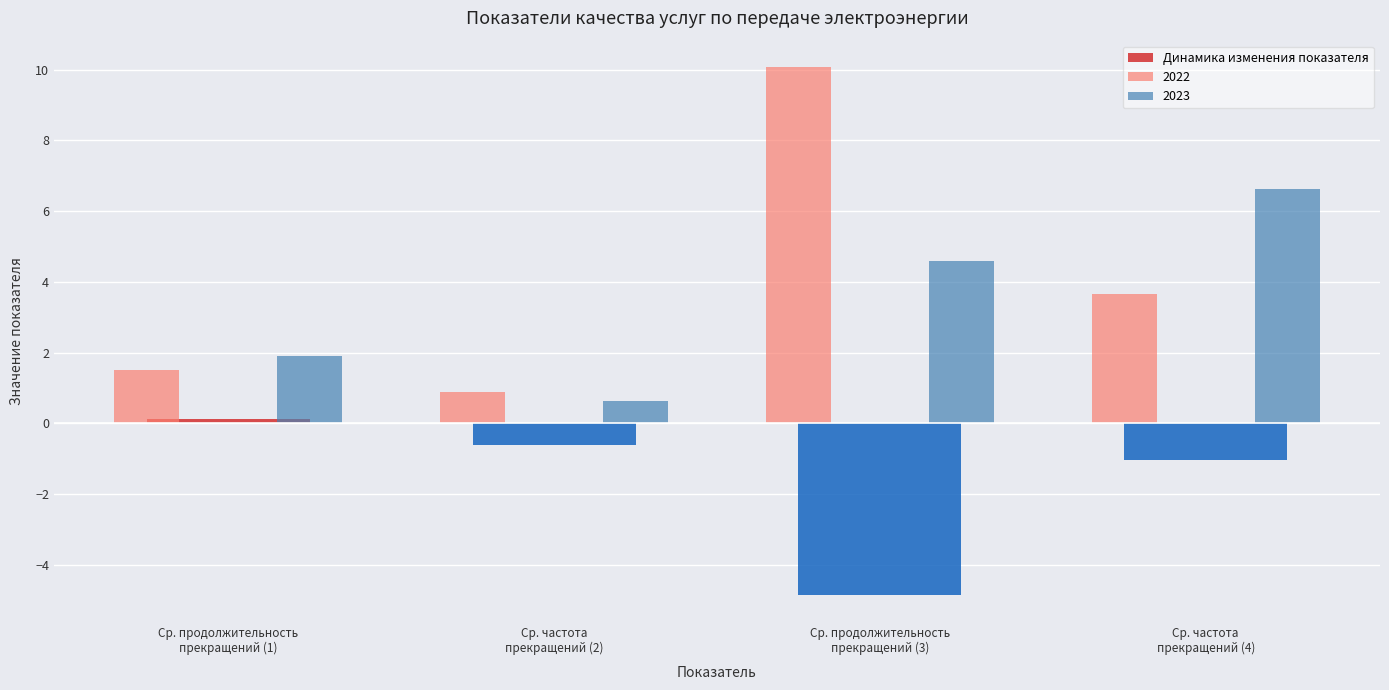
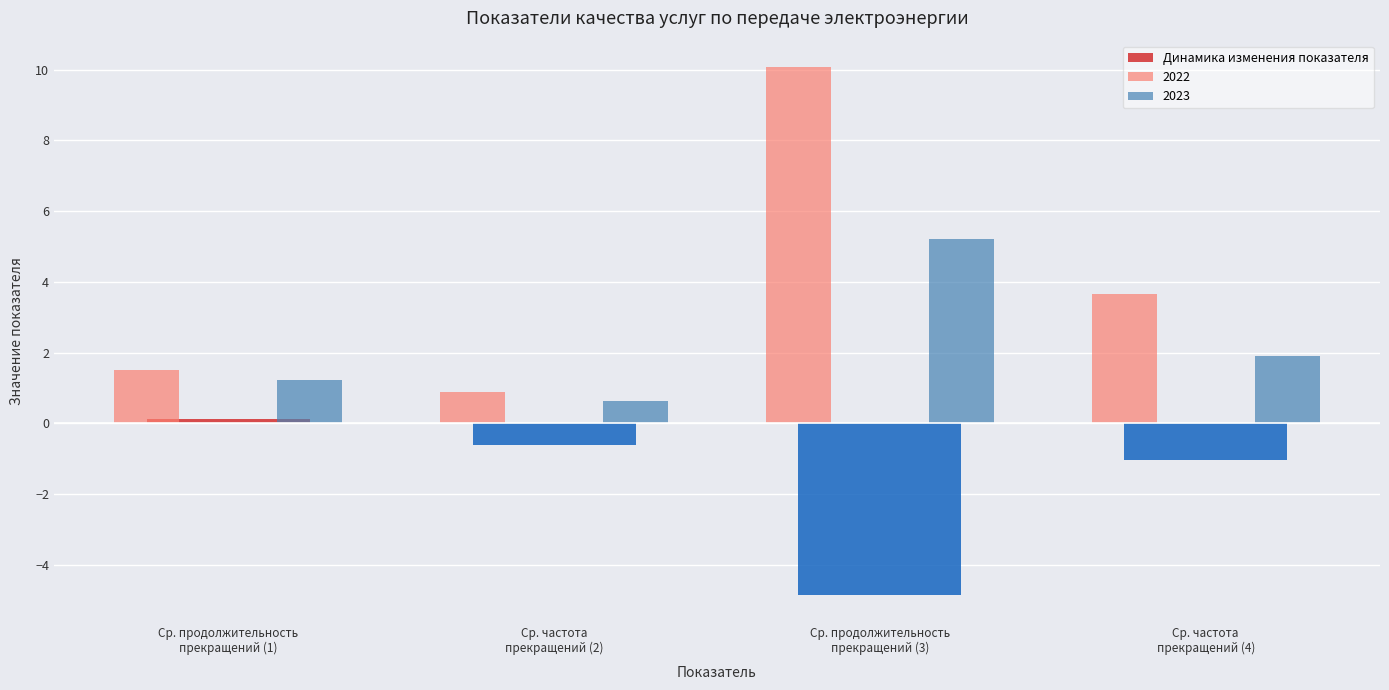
2023, Ср. продолжительность прекращений (1): 1.9 -> 1.2
2023, Ср. продолжительность прекращений (3): 4.6 -> 5.2
2023, Ср. частота прекращений (4): 6.6 -> 1.9
